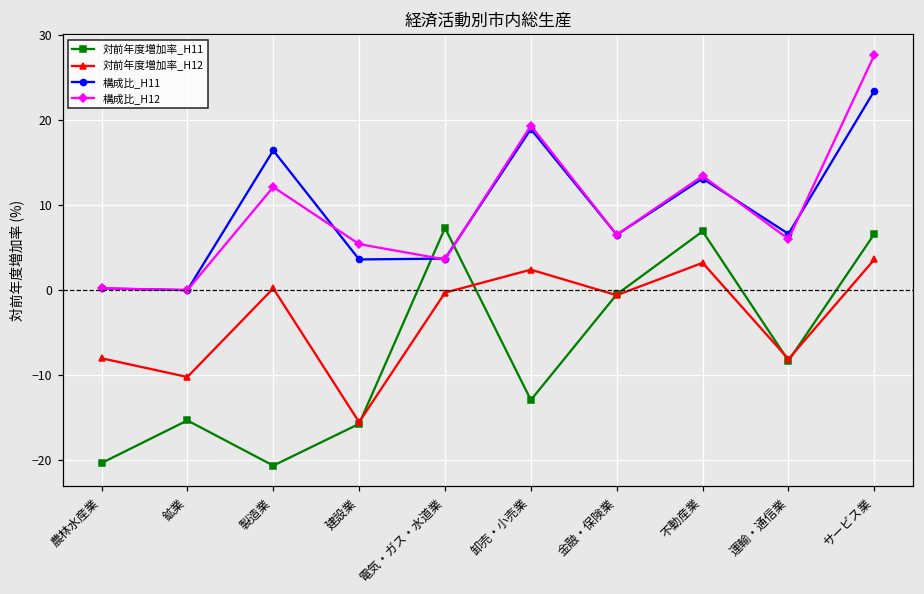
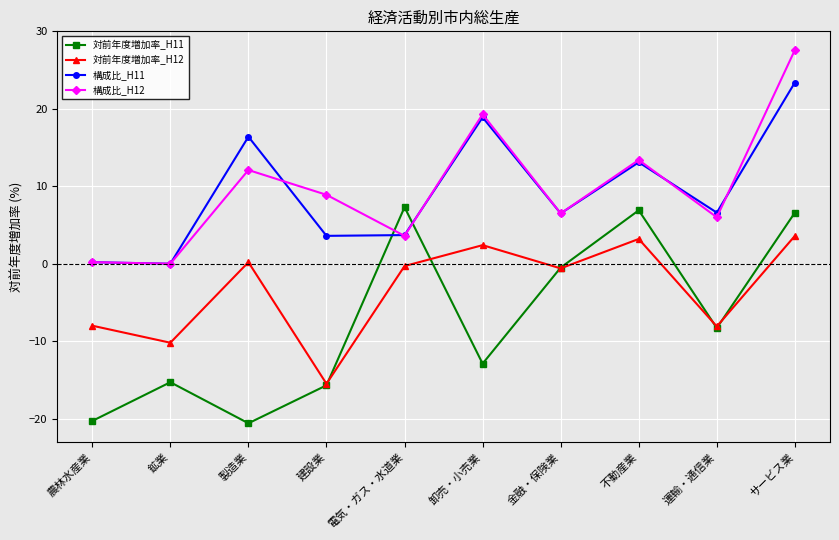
構成比_H12, 建設業: 5 -> 9
